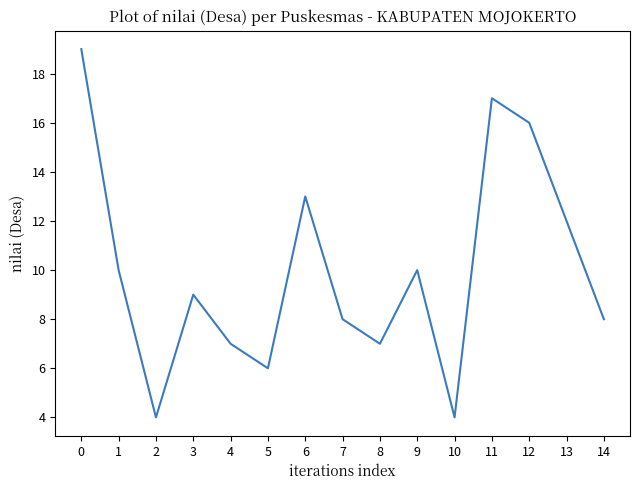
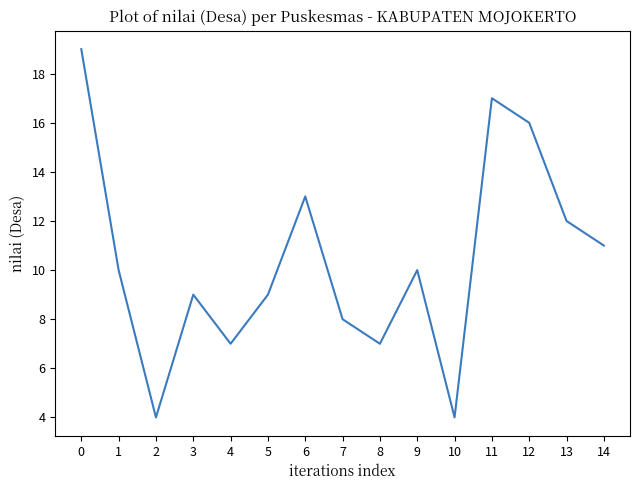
5: 6 -> 9
14: 8 -> 11
